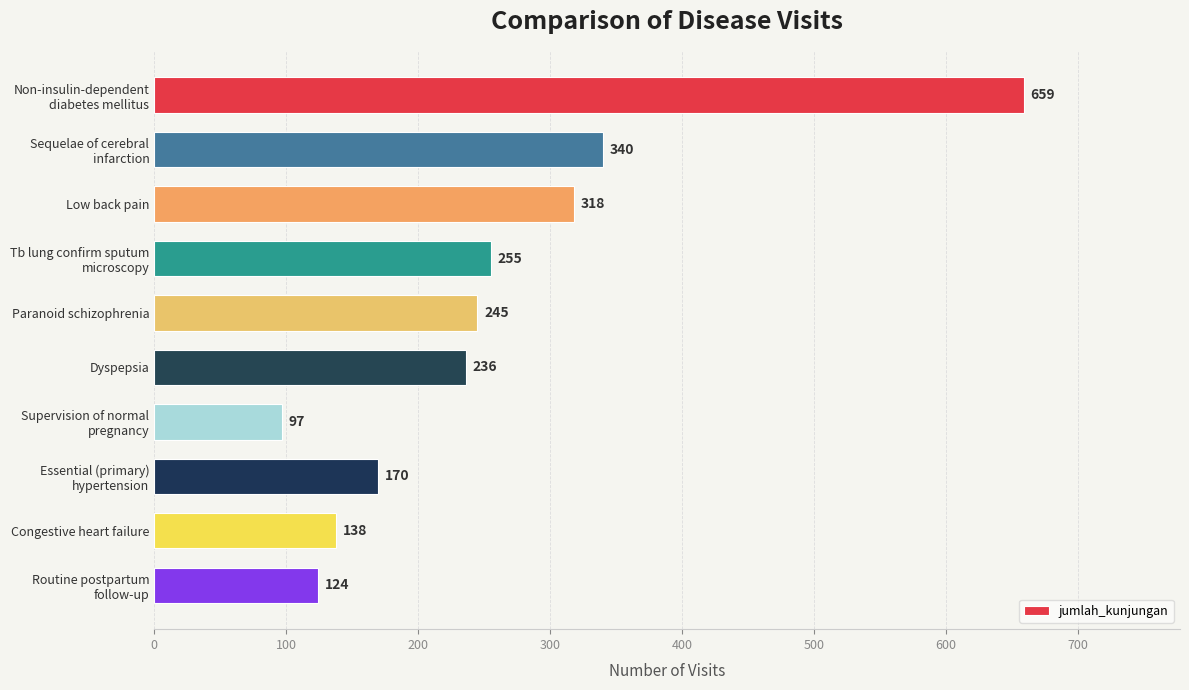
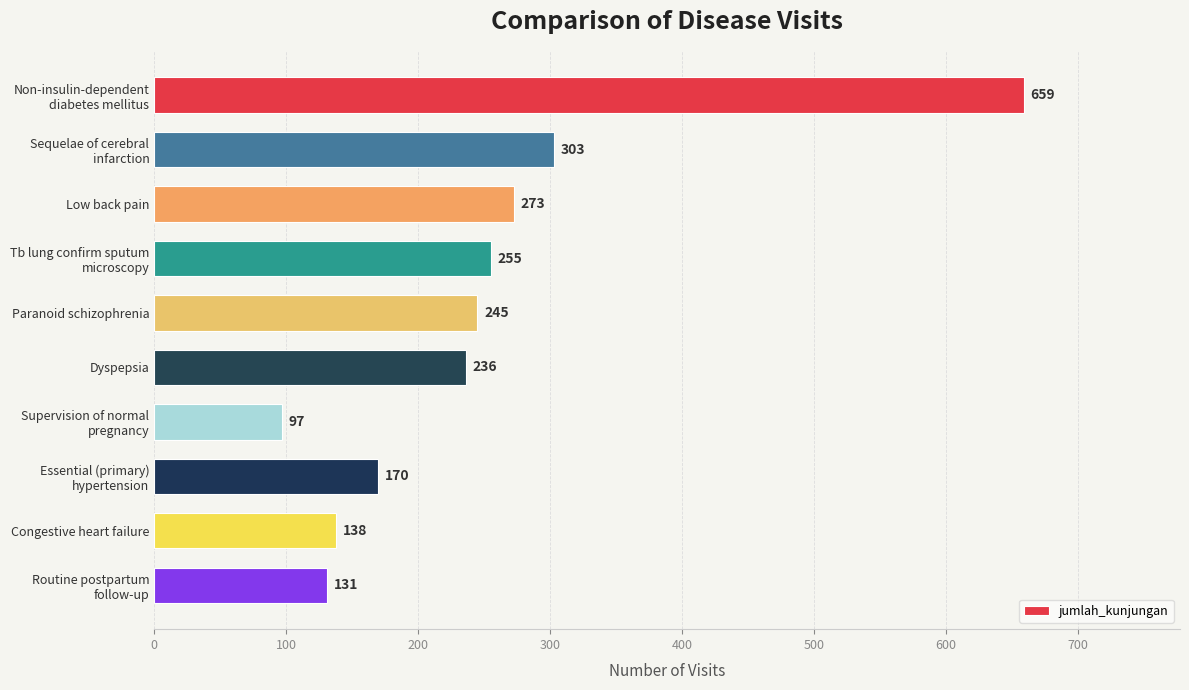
Sequelae of cerebral infarction: 340 -> 303
Low back pain: 318 -> 273
Routine postpartum follow-up: 124 -> 131
